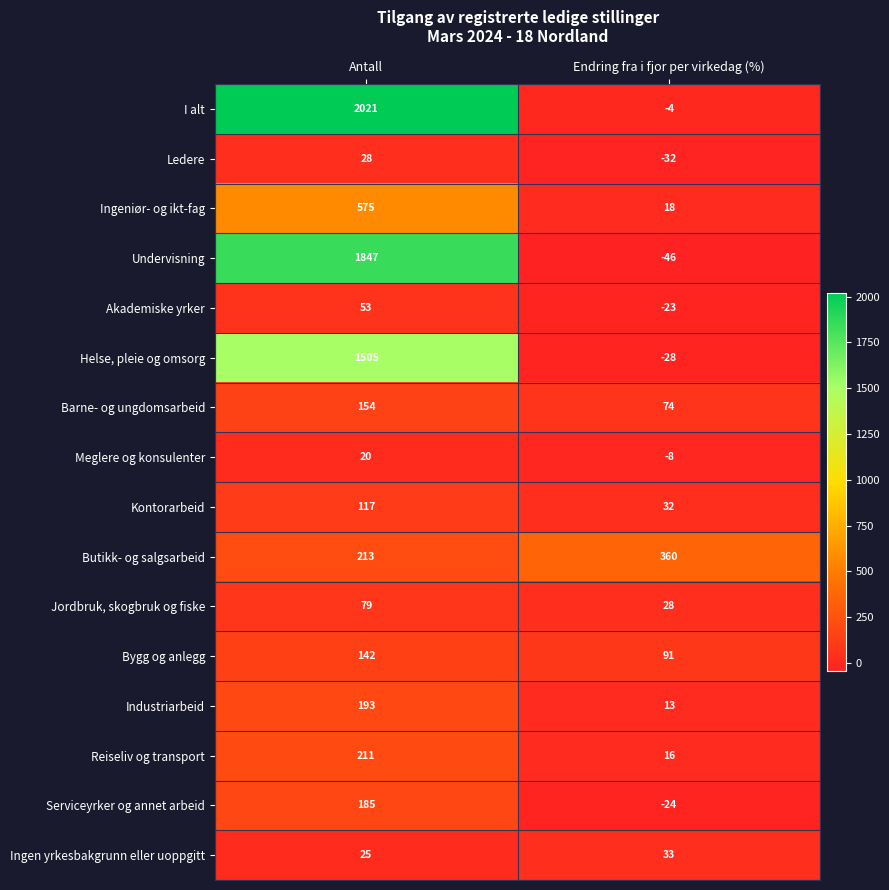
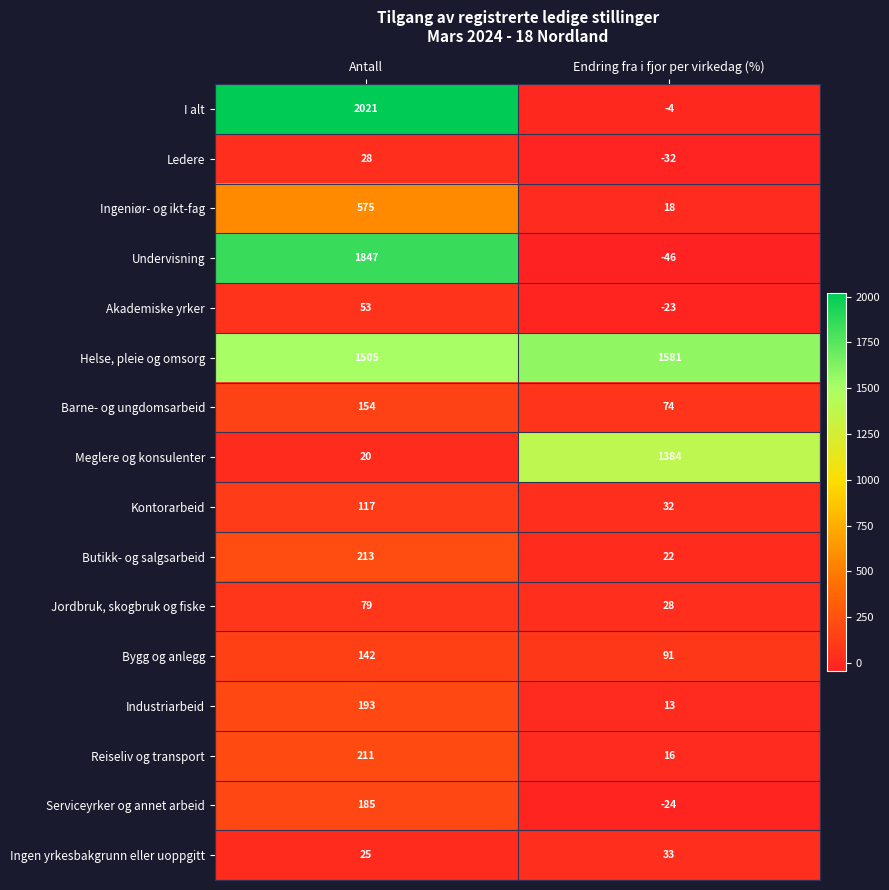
Helse, pleie og omsorg, Endring fra i fjor per virkedag (%): -28 -> 1581
Meglere og konsulenter, Endring fra i fjor per virkedag (%): -8 -> 1384
Butikk- og salgsarbeid, Endring fra i fjor per virkedag (%): 360 -> 22
